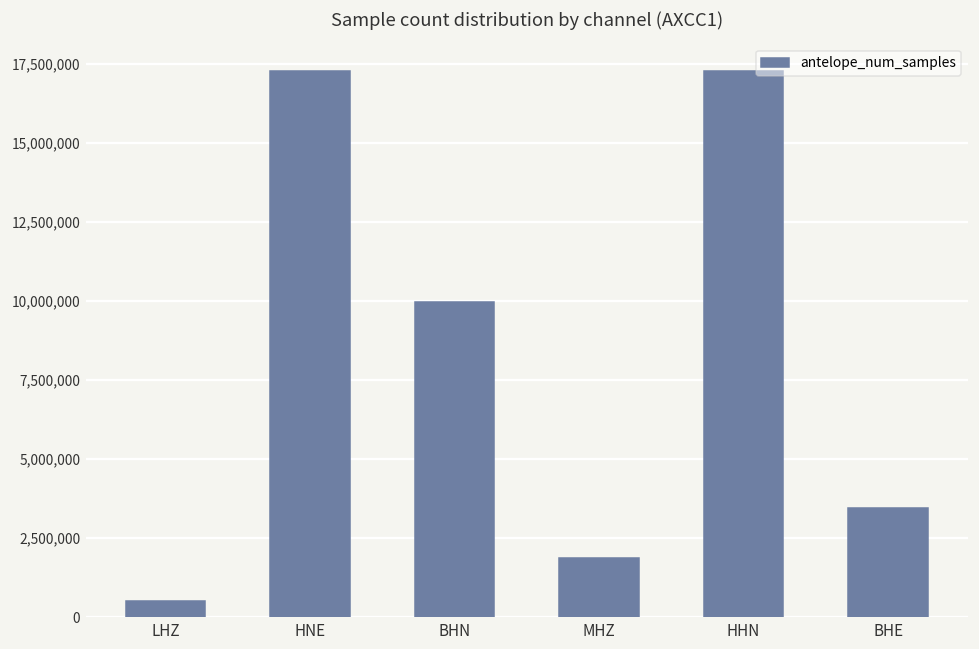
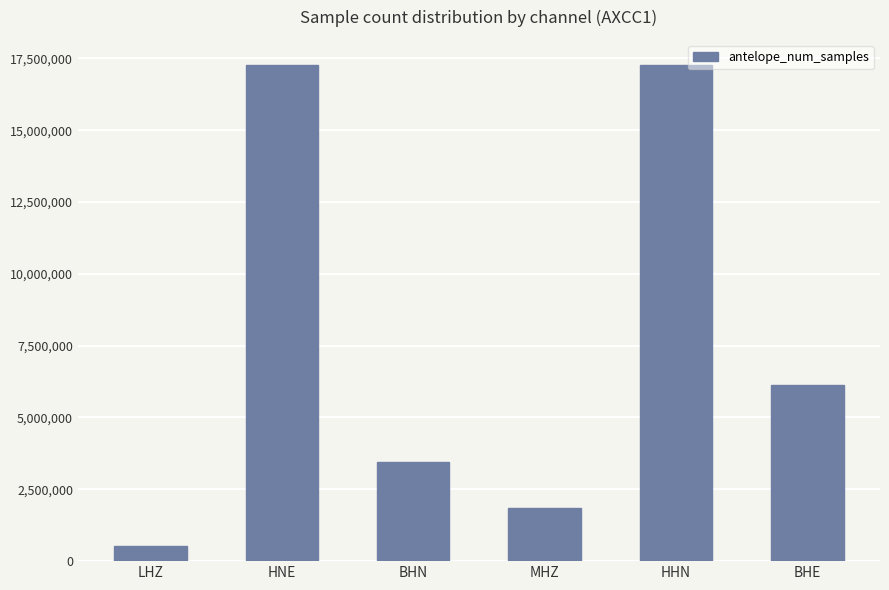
BHN: 10,000,000 -> 3,500,000
BHE: 3,500,000 -> 6,100,000
